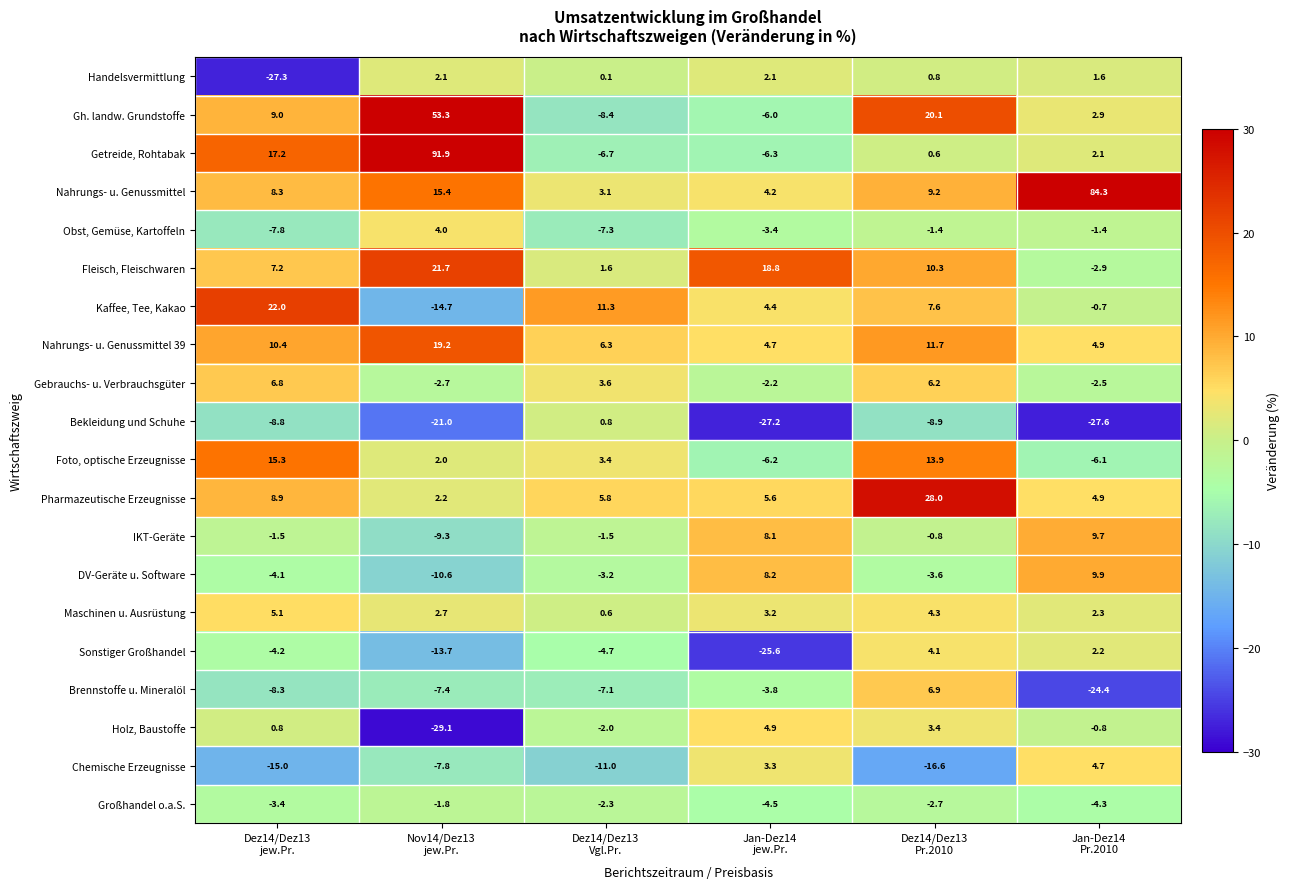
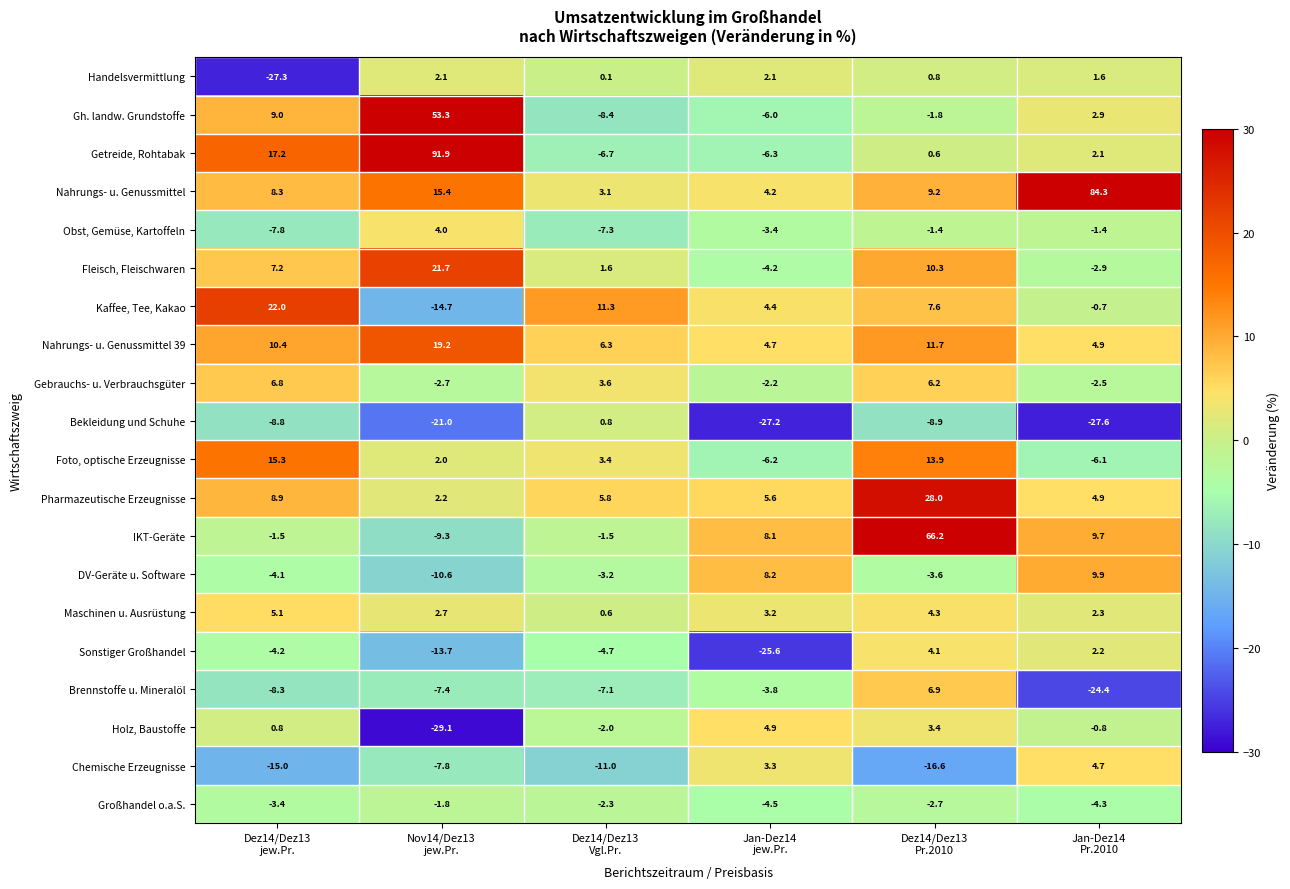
Gh. landw. Grundstoffe, Dez14/Dez13 Pr.2010: 20.1 -> -1.8
Fleisch, Fleischwaren, Jan-Dez14 jew.Pr.: 18.8 -> -4.2
IKT-Geräte, Dez14/Dez13 Pr.2010: -0.8 -> 66.2
